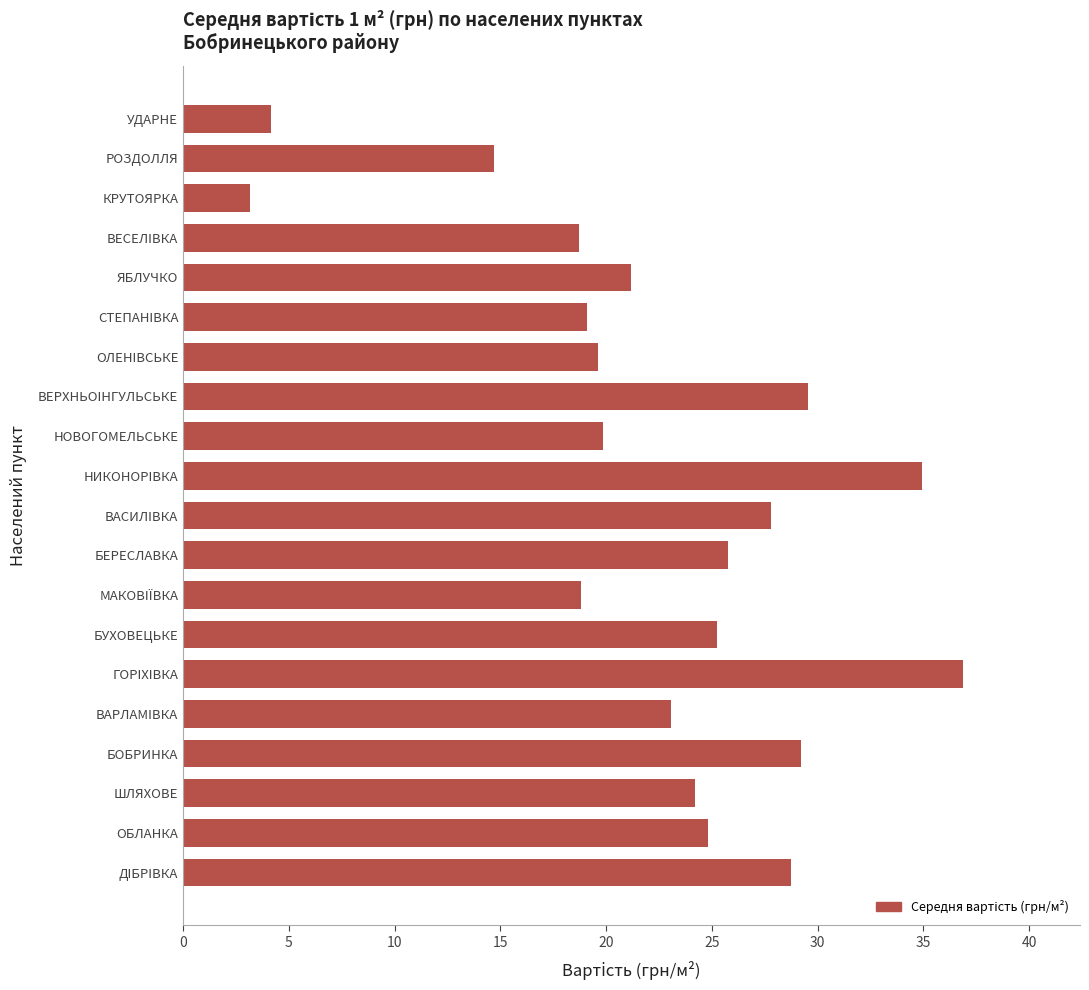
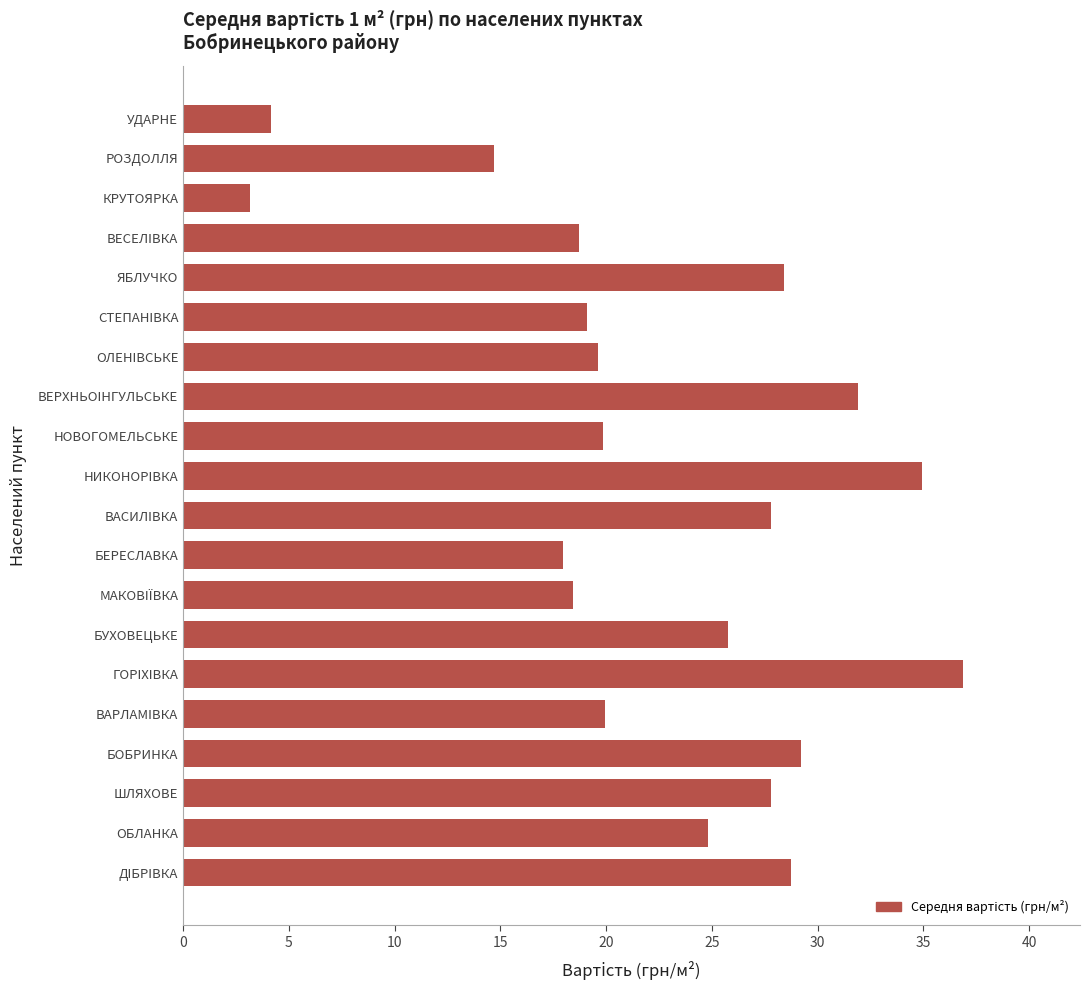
ЯБЛУЧКО: 21.2 -> 28.4
ВЕРХНЬОІНГУЛЬСЬКЕ: 29.6 -> 31.9
БЕРЕСЛАВКА: 25.8 -> 18.0
МАКОВІЇВКА: 18.8 -> 18.4
БУХОВЕЦЬКЕ: 25.3 -> 25.8
ВАРЛАМІВКА: 23.1 -> 20.0
ШЛЯХОВЕ: 24.2 -> 27.8
